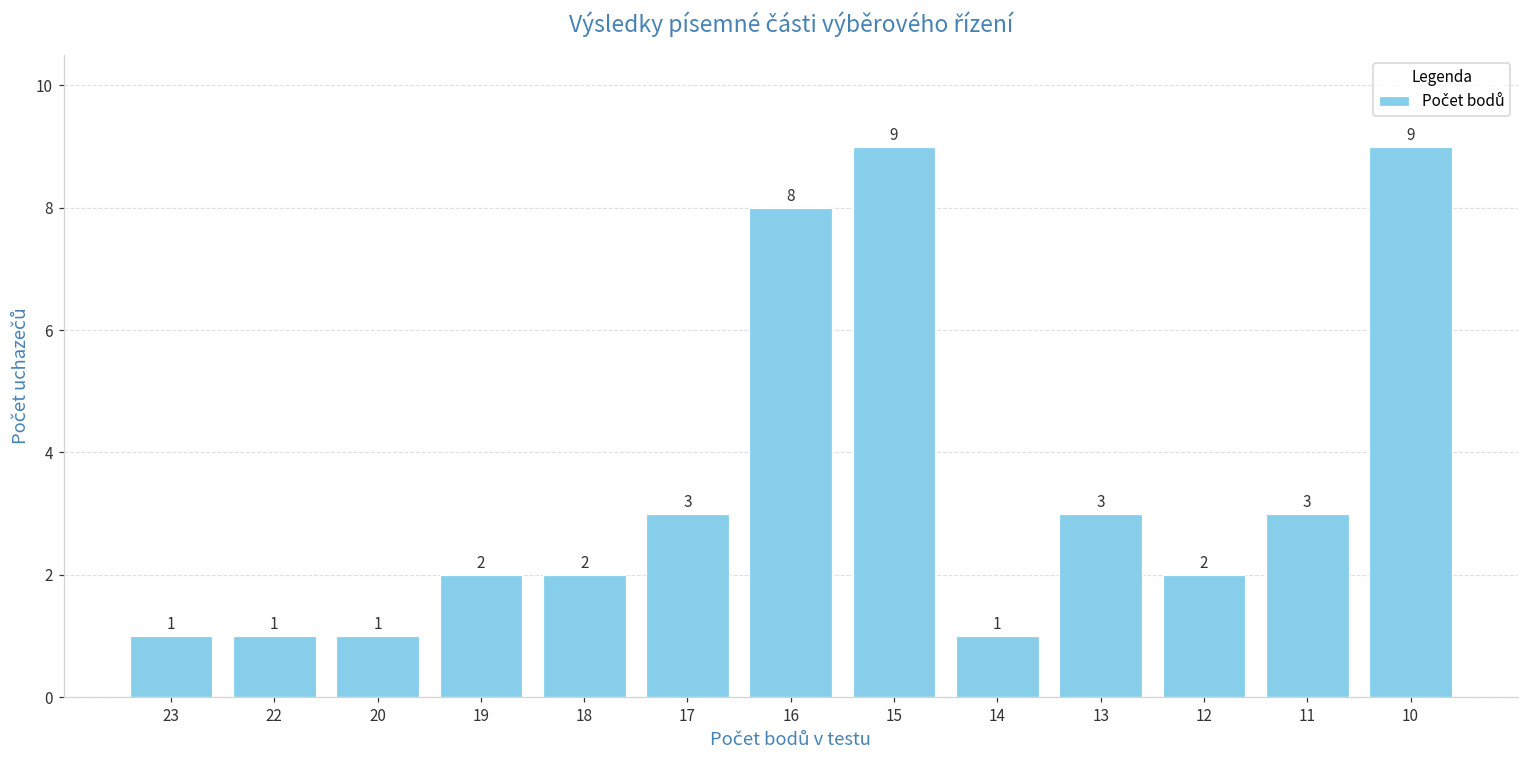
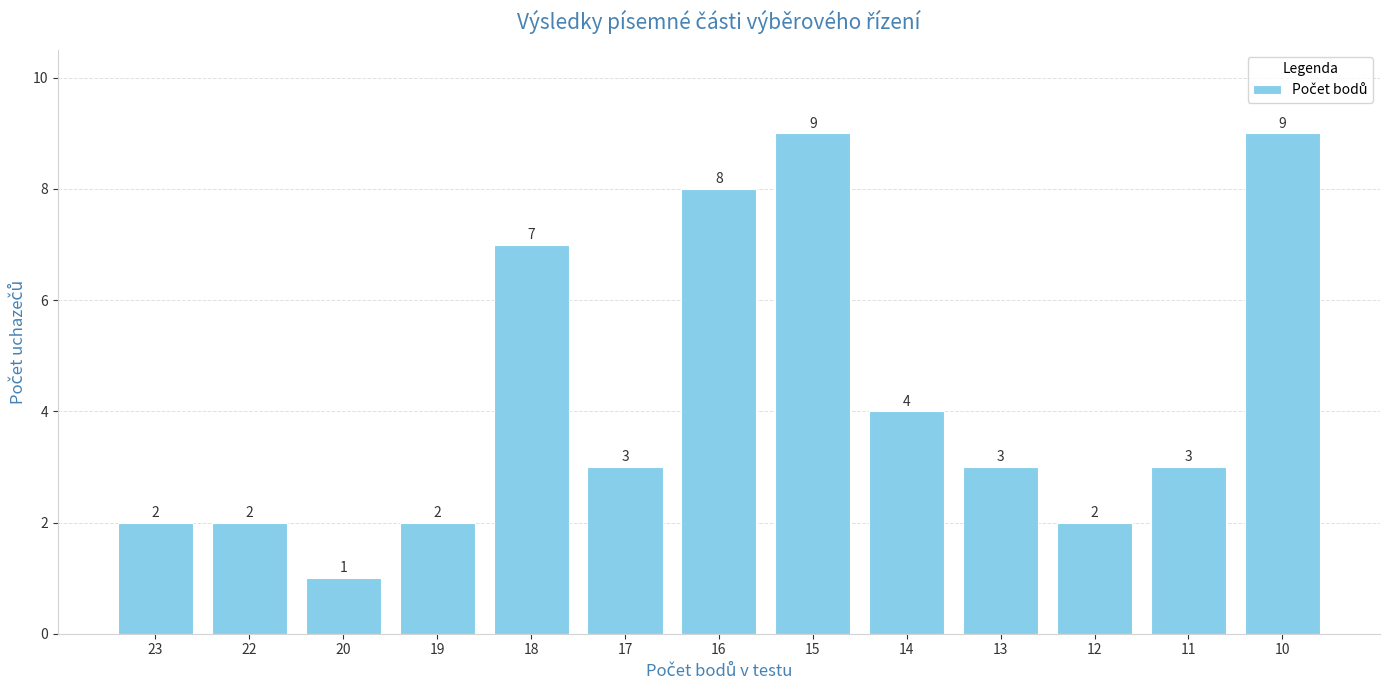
23: 1 -> 2
22: 1 -> 2
18: 2 -> 7
14: 1 -> 4
